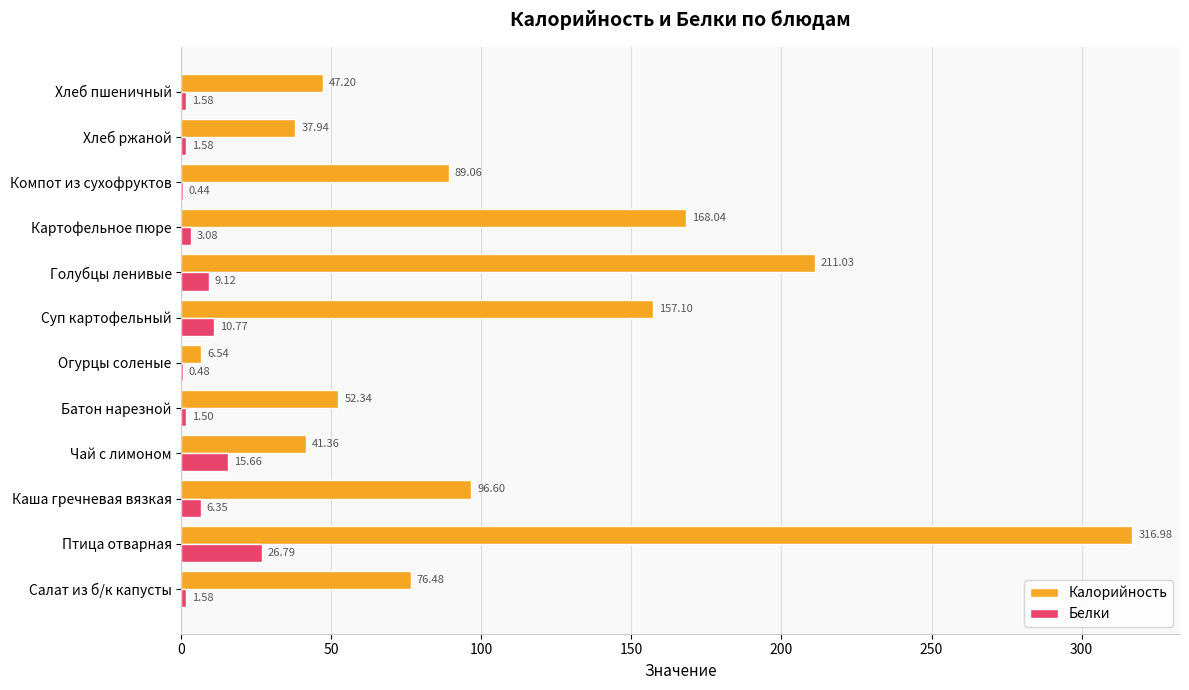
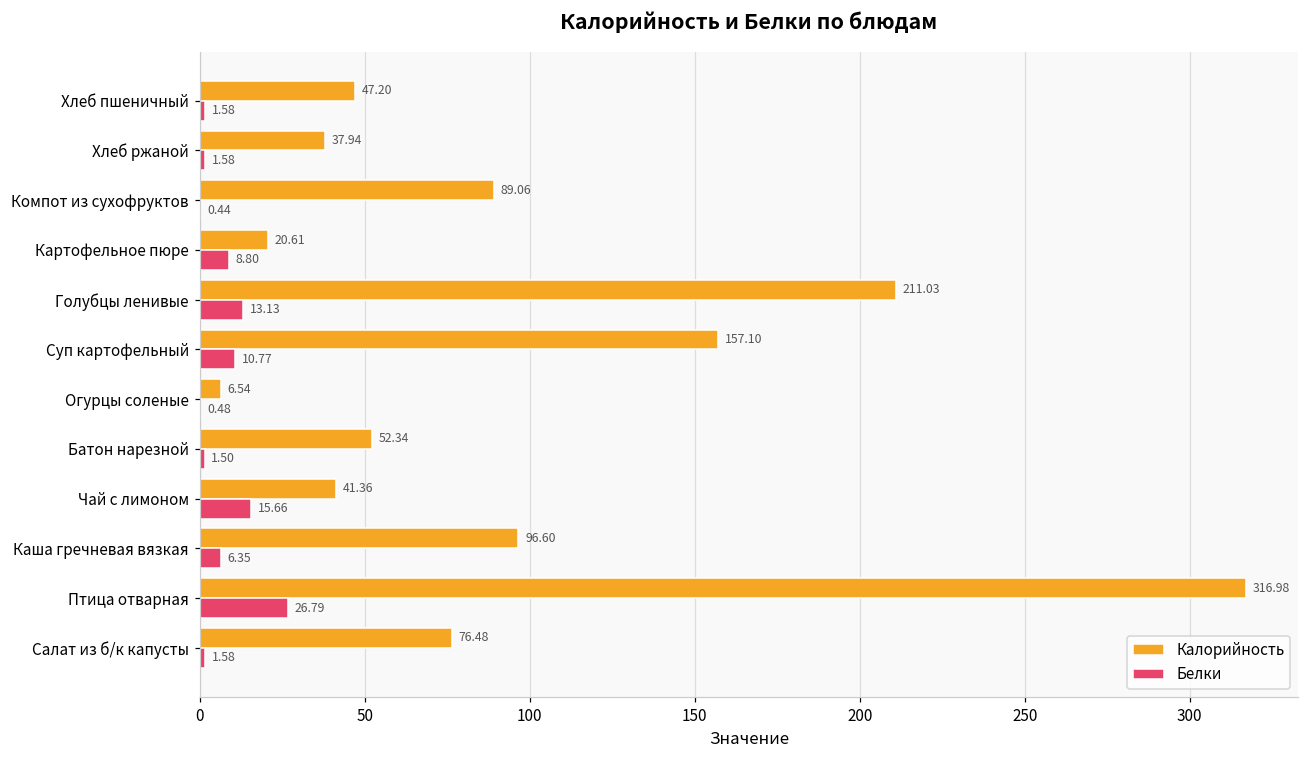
Калорийность, Картофельное пюре: 168.04 -> 20.61
Белки, Картофельное пюре: 3.08 -> 8.80
Белки, Голубцы ленивые: 9.12 -> 13.13
